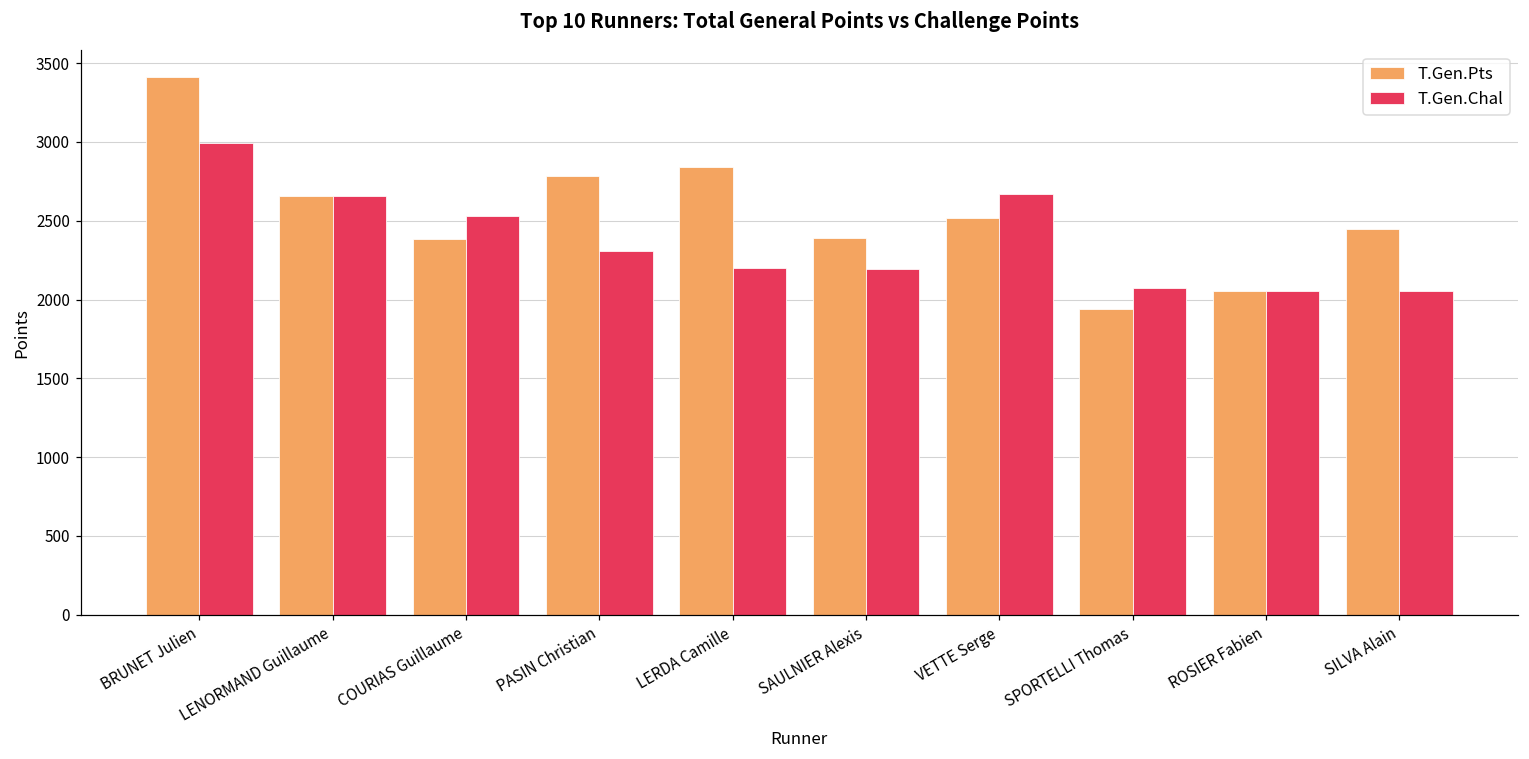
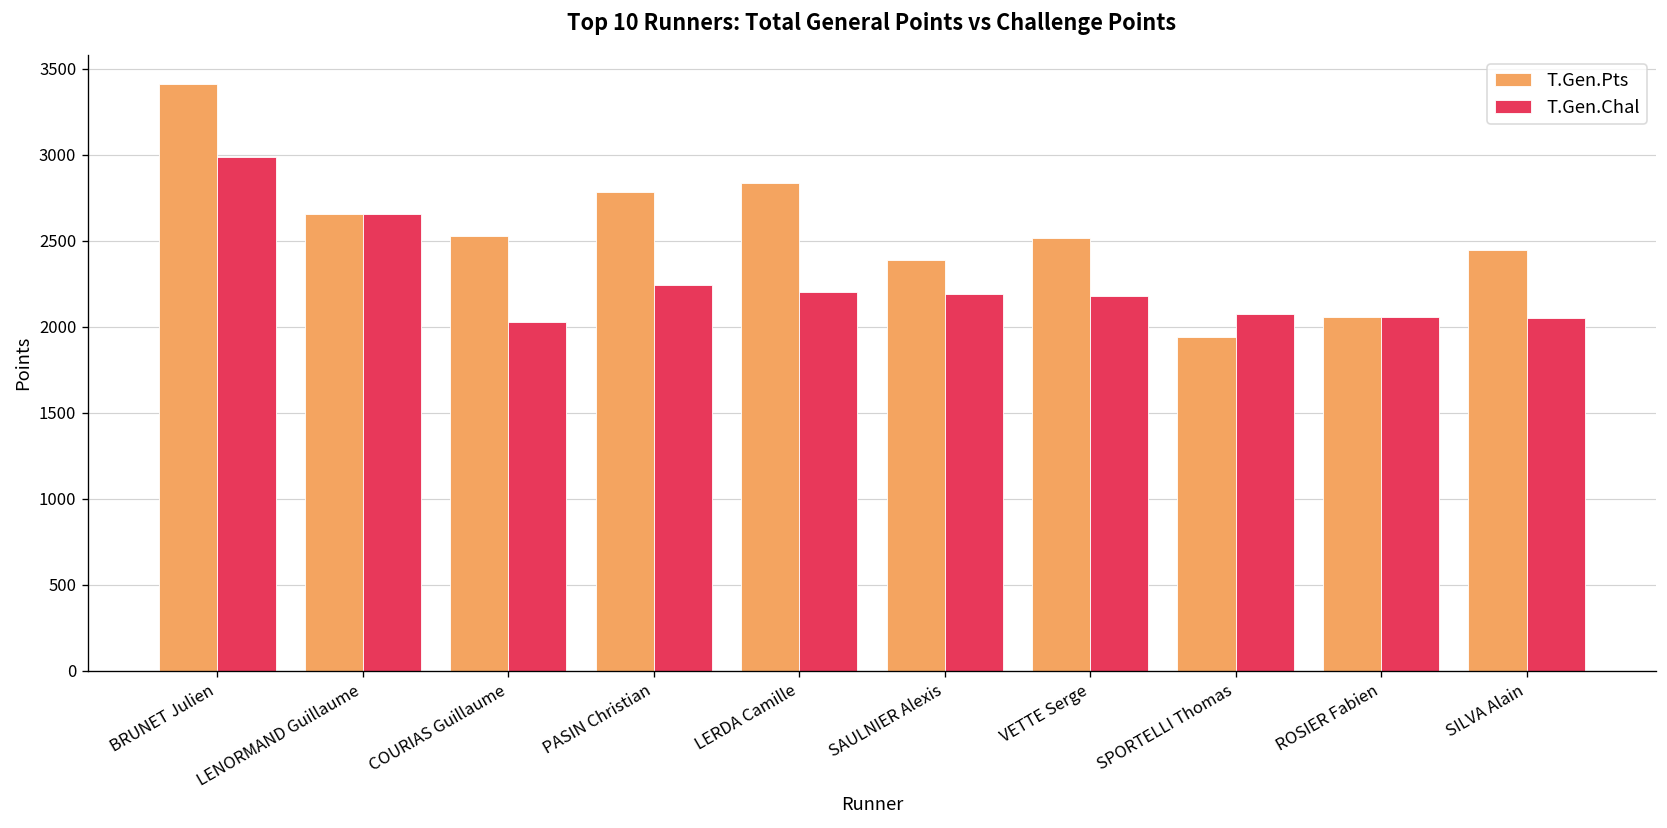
T.Gen.Pts, COURIAS Guillaume: 2390 -> 2530
T.Gen.Chal, COURIAS Guillaume: 2530 -> 2030
T.Gen.Chal, PASIN Christian: 2310 -> 2240
T.Gen.Chal, VETTE Serge: 2670 -> 2180
